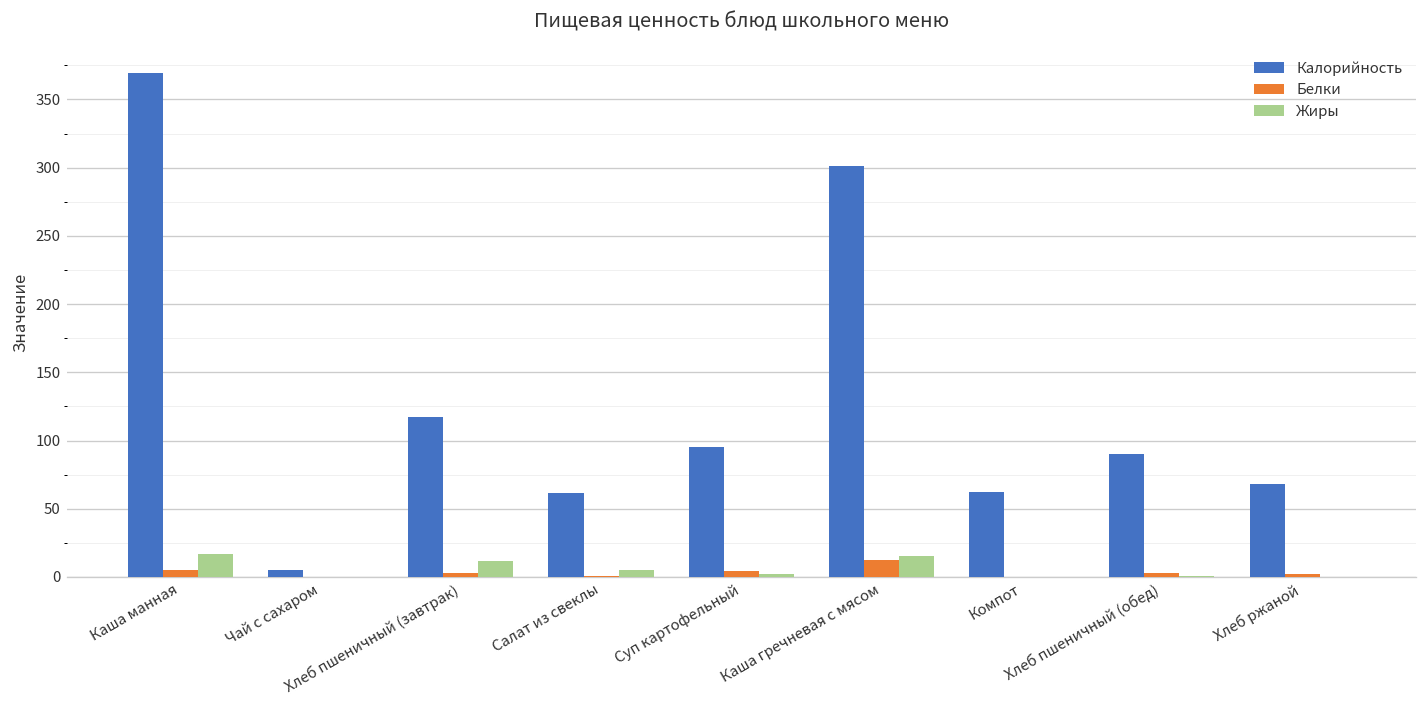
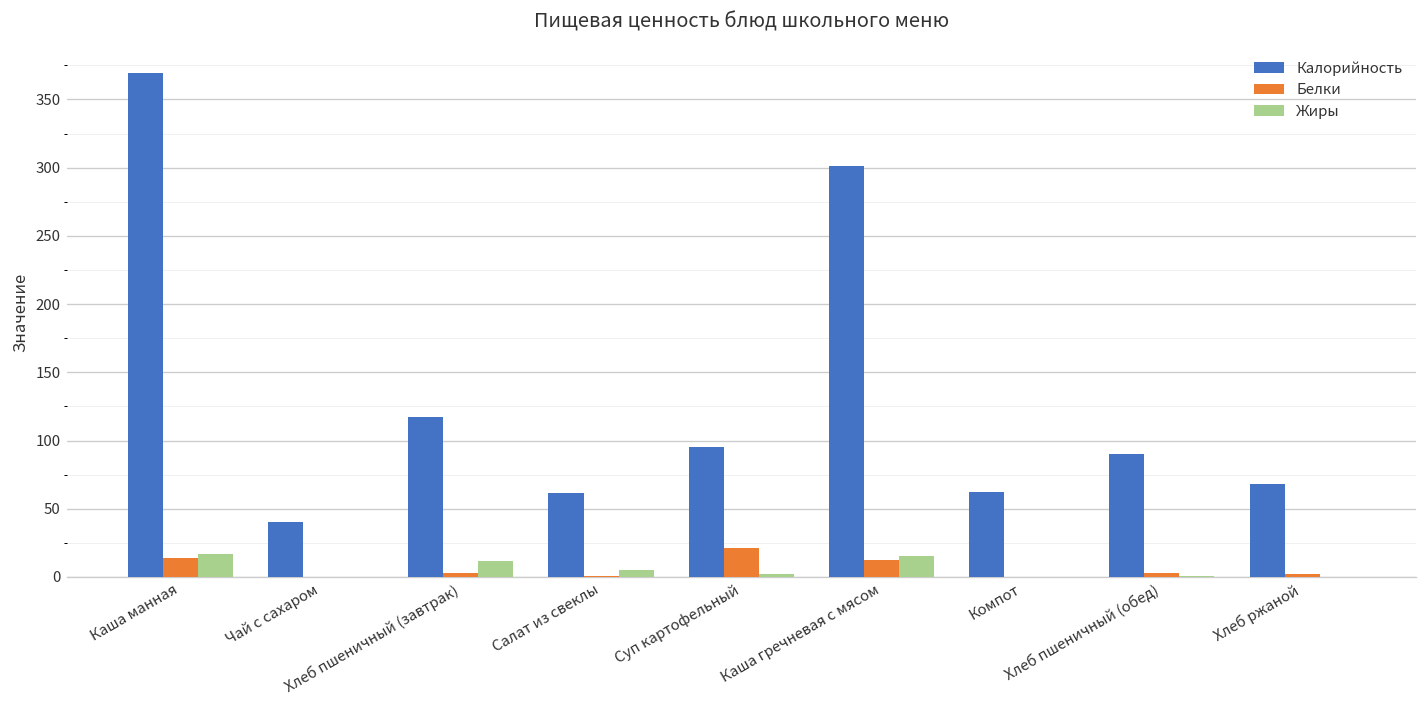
Белки, Каша манная: 5 -> 14
Калорийность, Чай с сахаром: 5 -> 40
Белки, Суп картофельный: 5 -> 21
